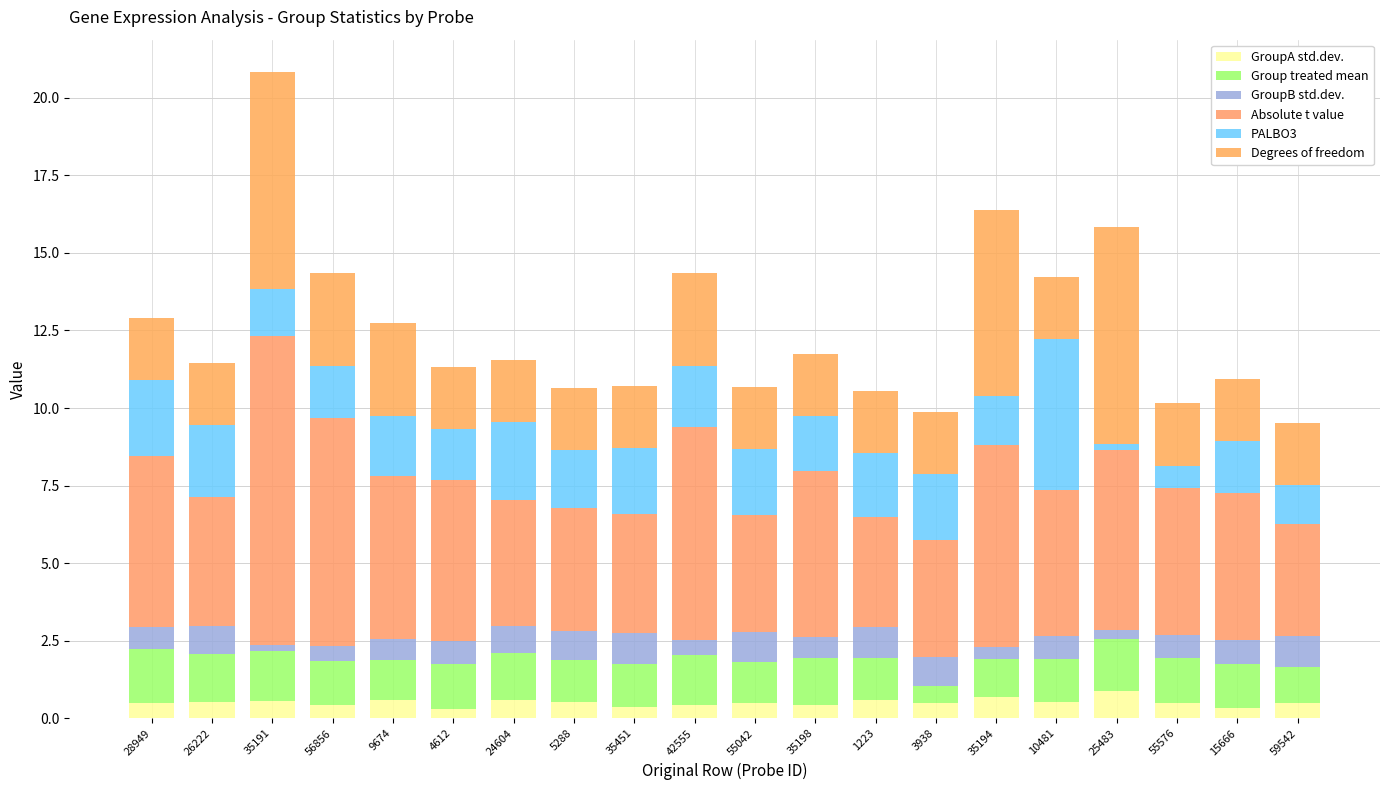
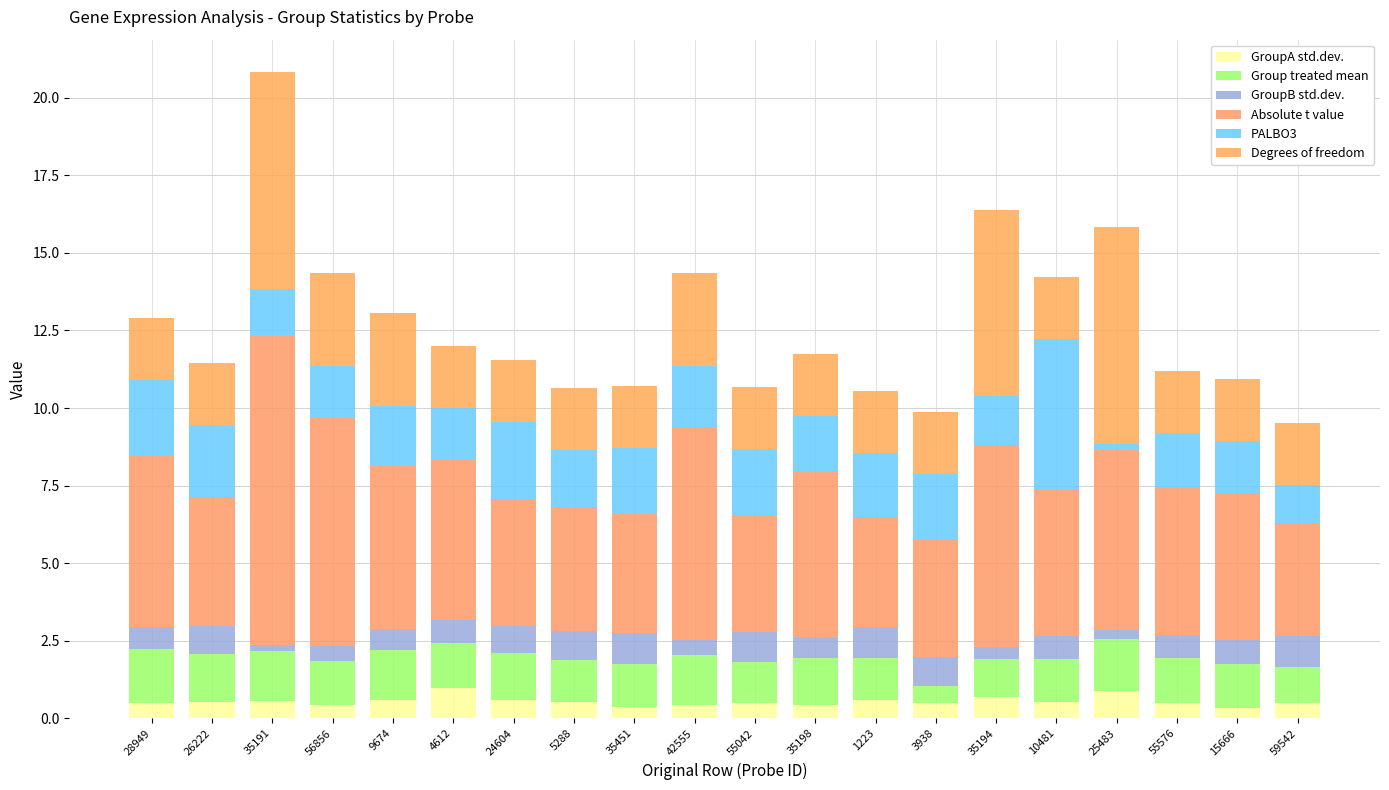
Group treated mean, 9674: 1.3 -> 1.6
GroupA std.dev., 4612: 0.3 -> 1.0
PALBO3, 55576: 0.7 -> 1.8
